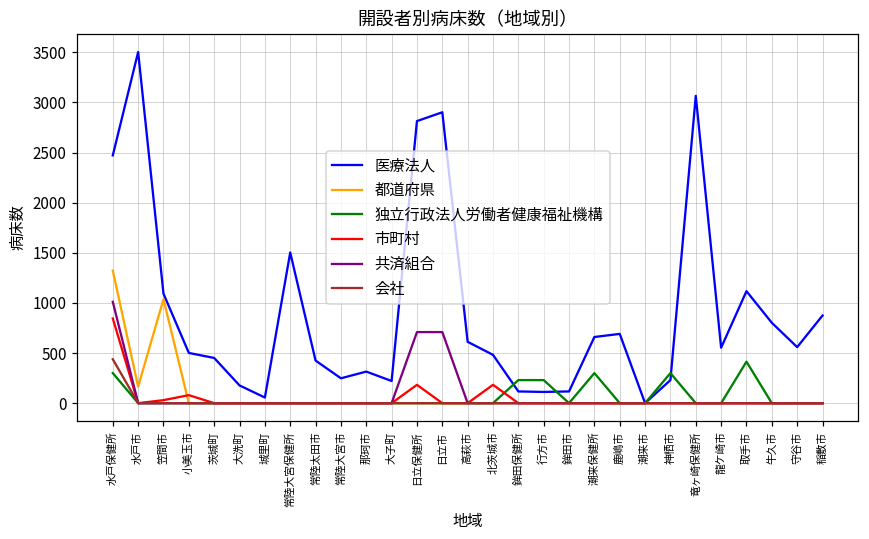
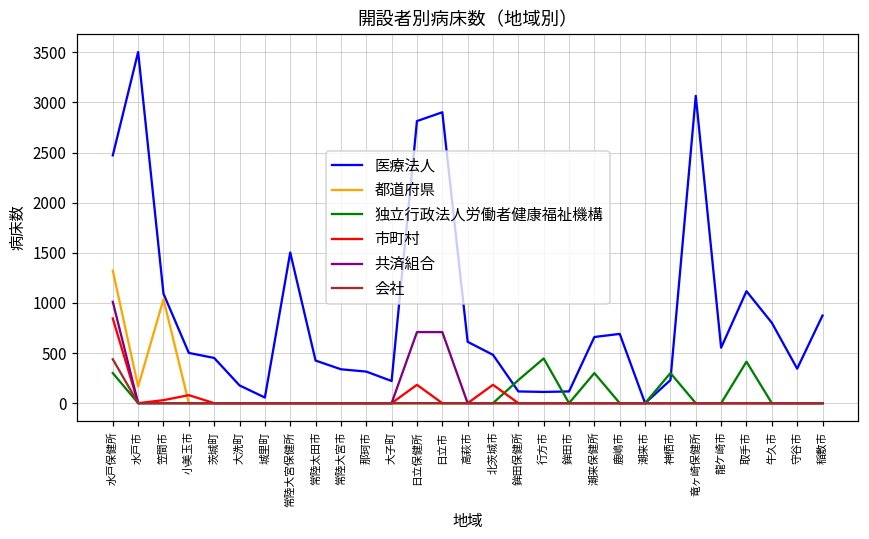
医療法人, 常陸大宮市: 200 -> 300
独立行政法人労働者健康福祉機構, 行方市: 200 -> 400
医療法人, 守谷市: 600 -> 300
